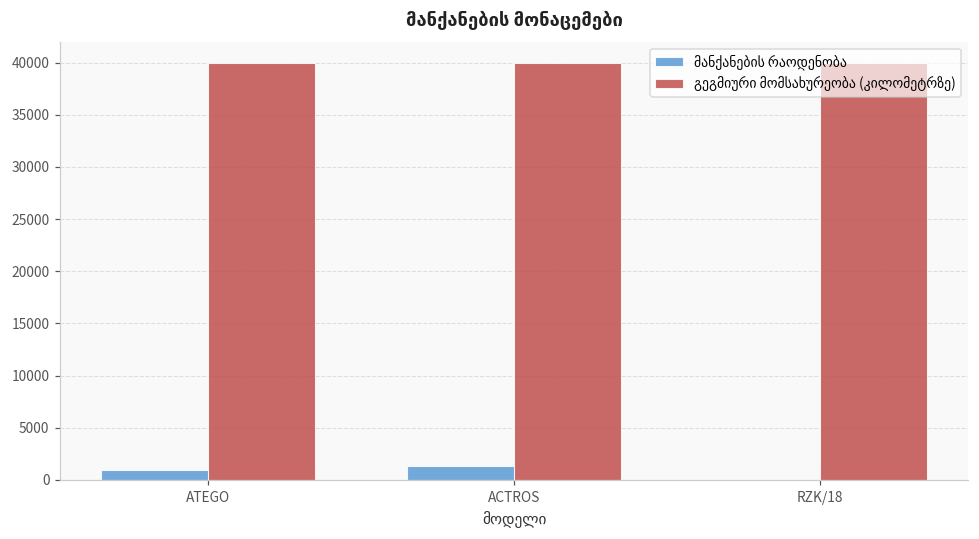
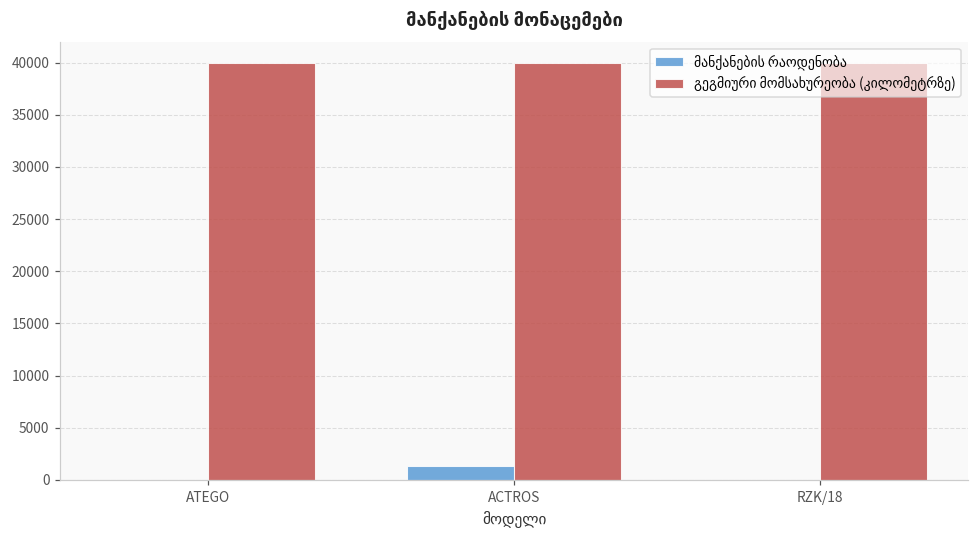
მანქანების რაოდენობა, ATEGO: 1000 -> 0
